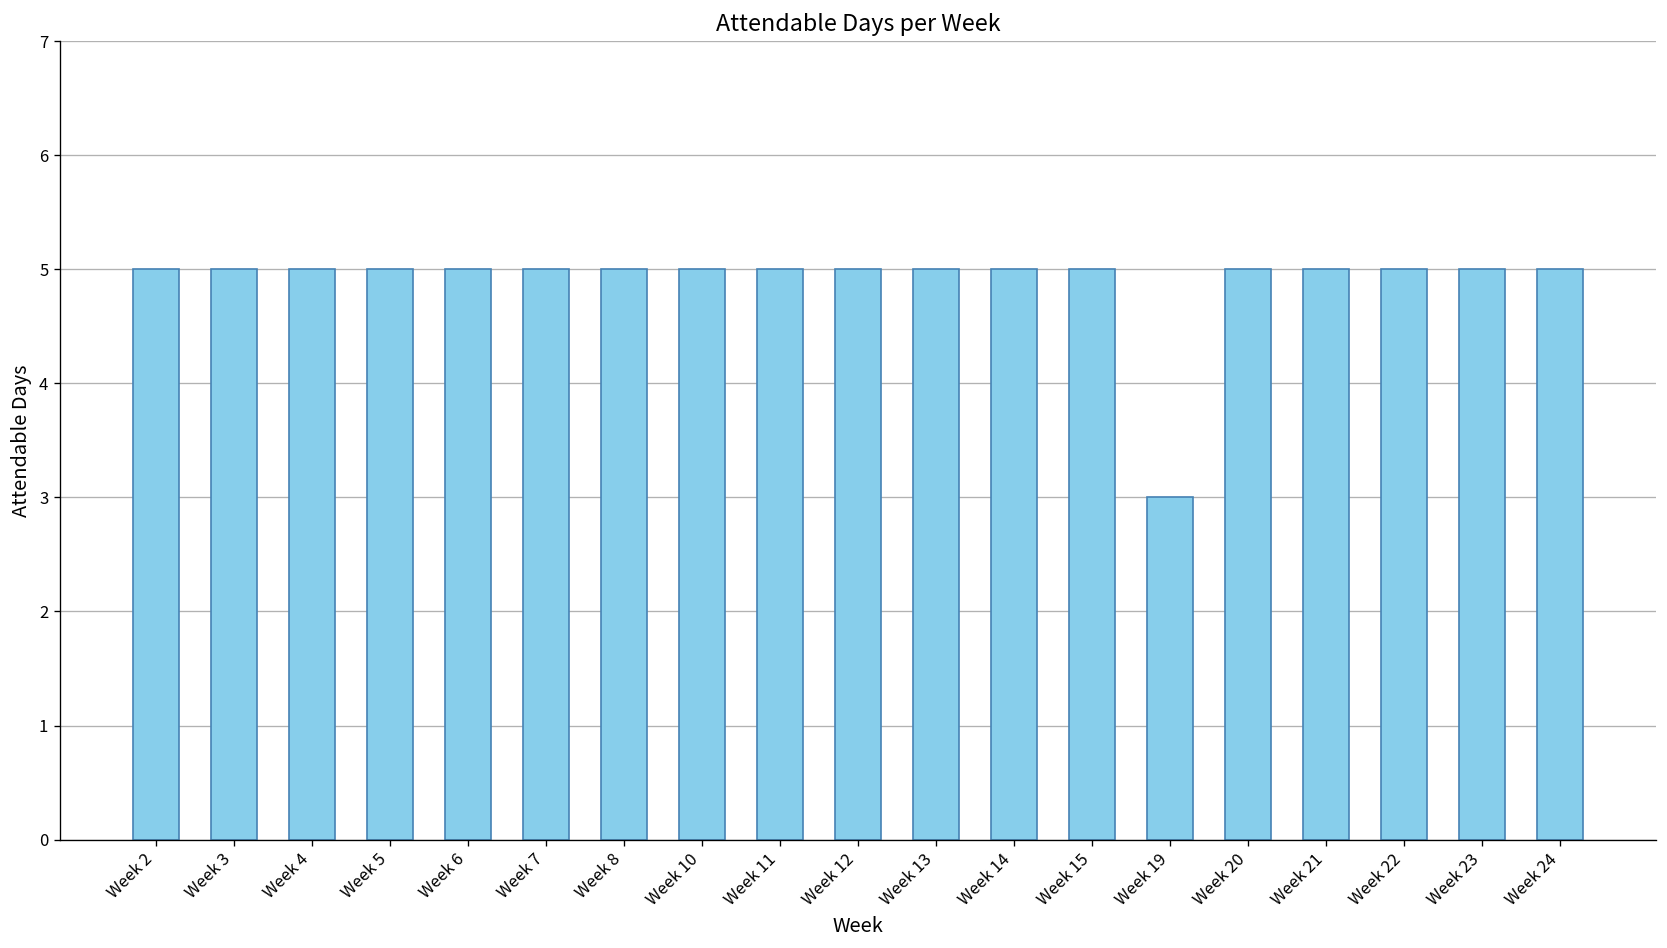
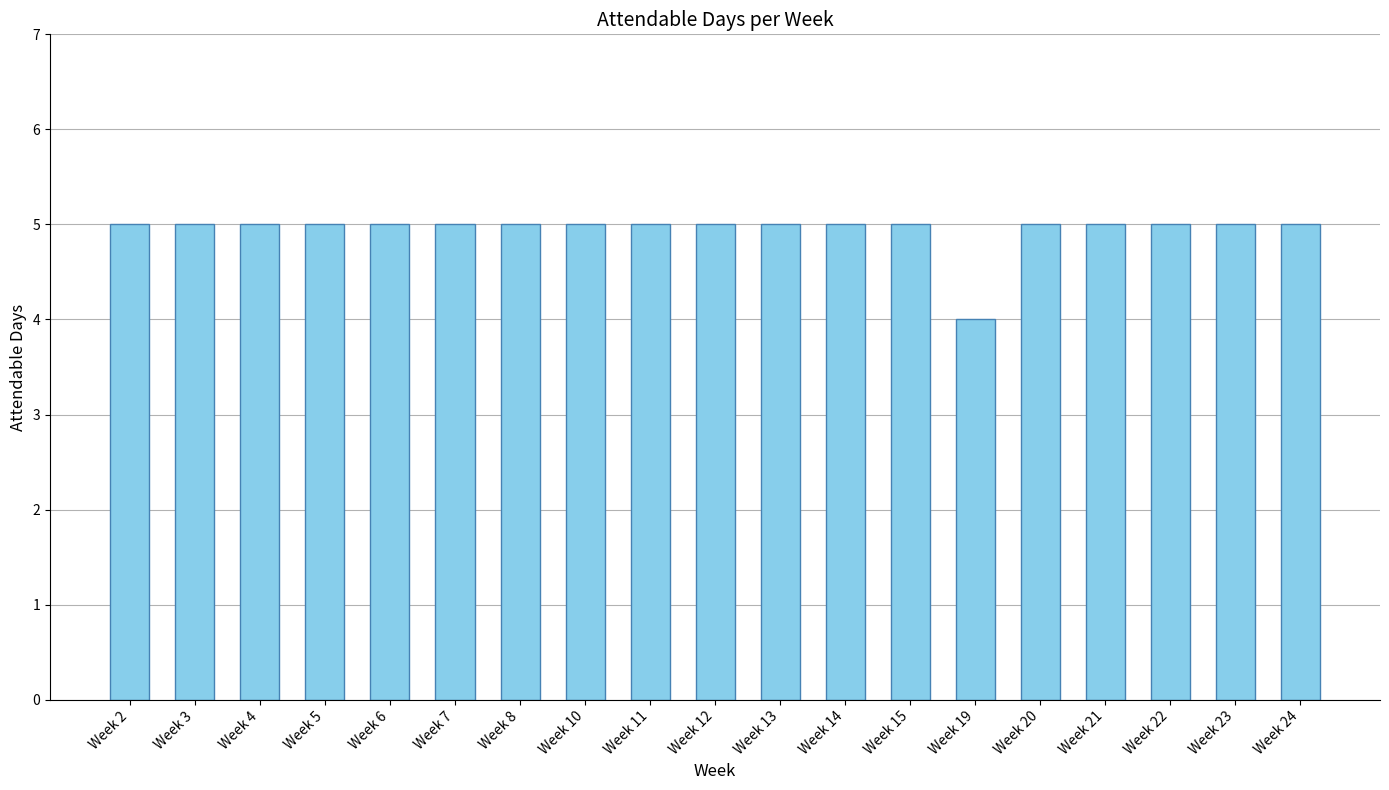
Week 19: 3 -> 4
